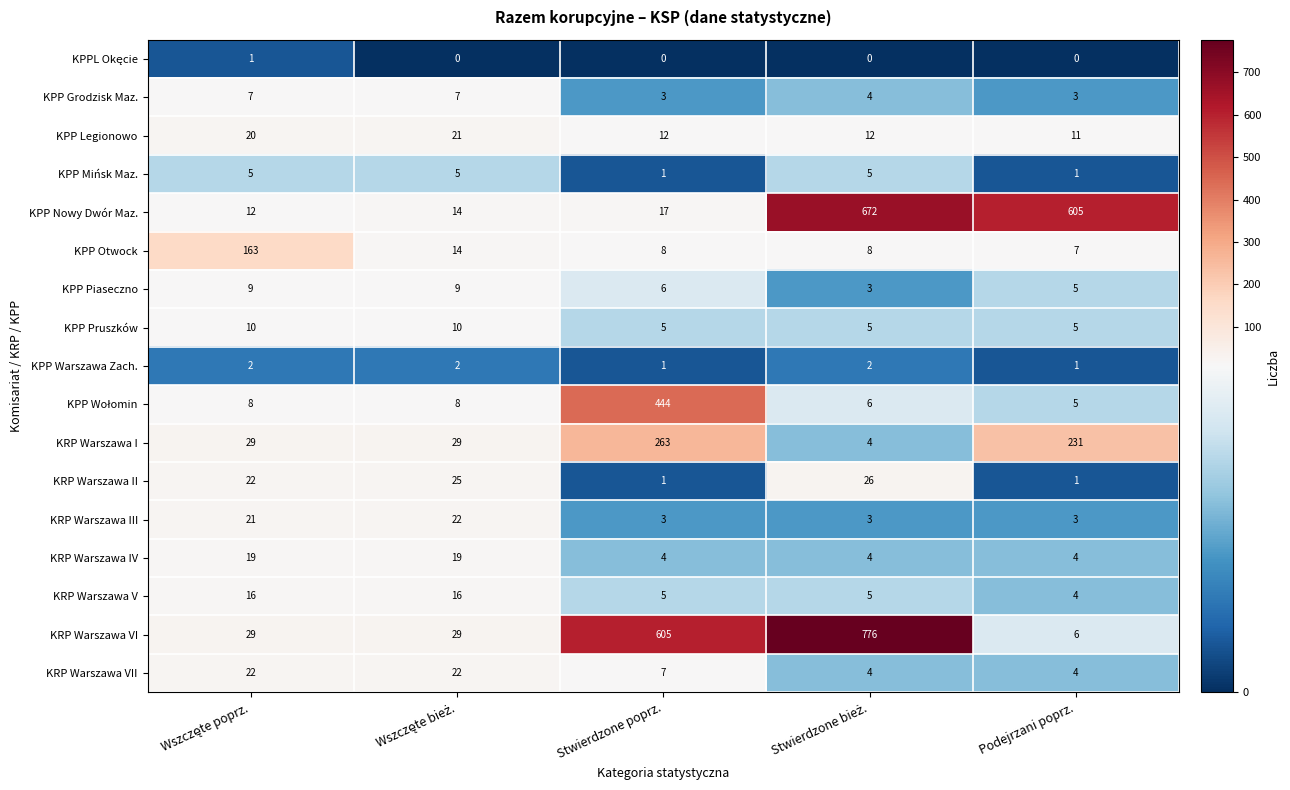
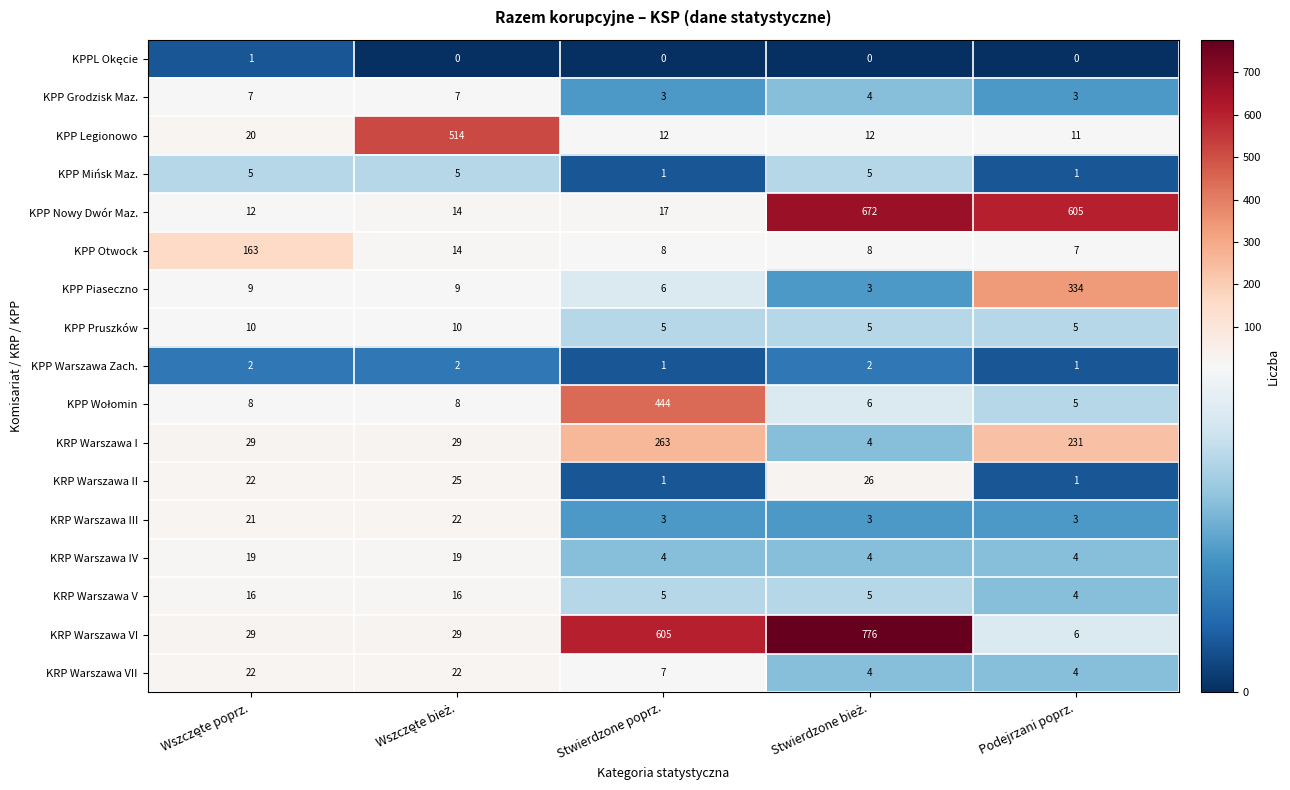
KPP Legionowo, Wszczęte bież.: 21 -> 514
KPP Piaseczno, Podejrzani poprz.: 5 -> 334
